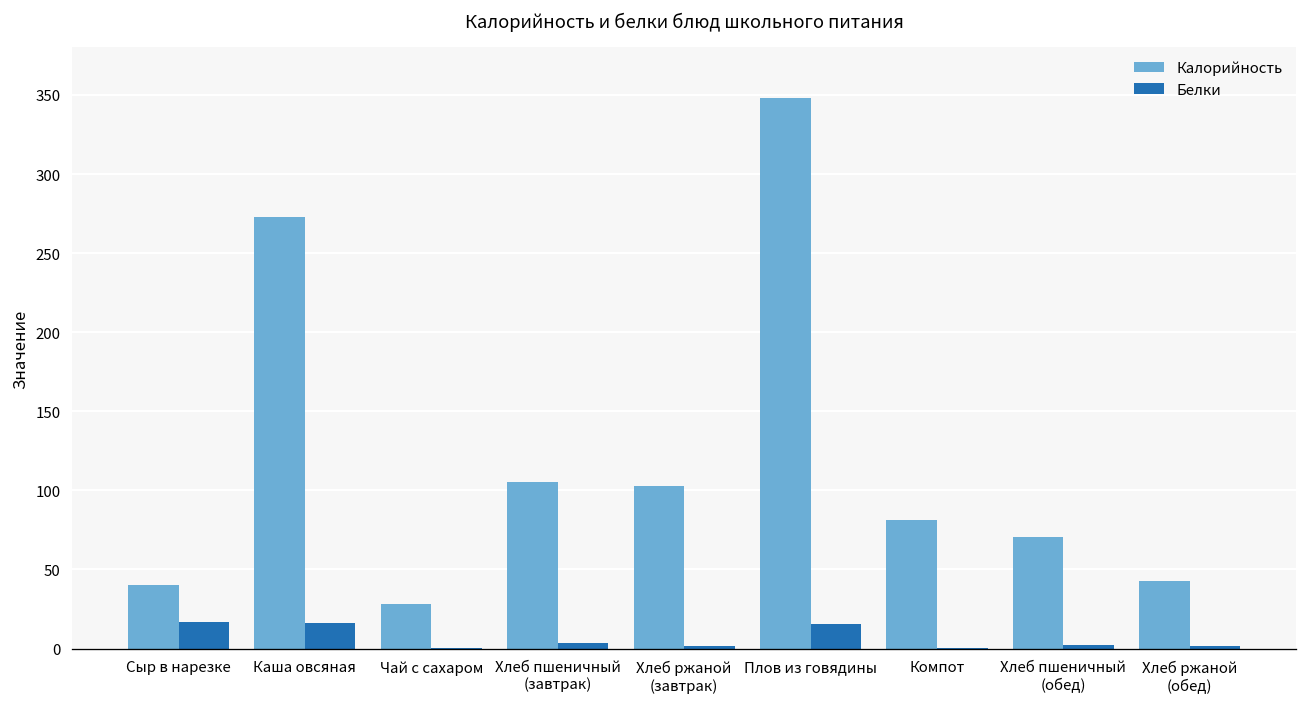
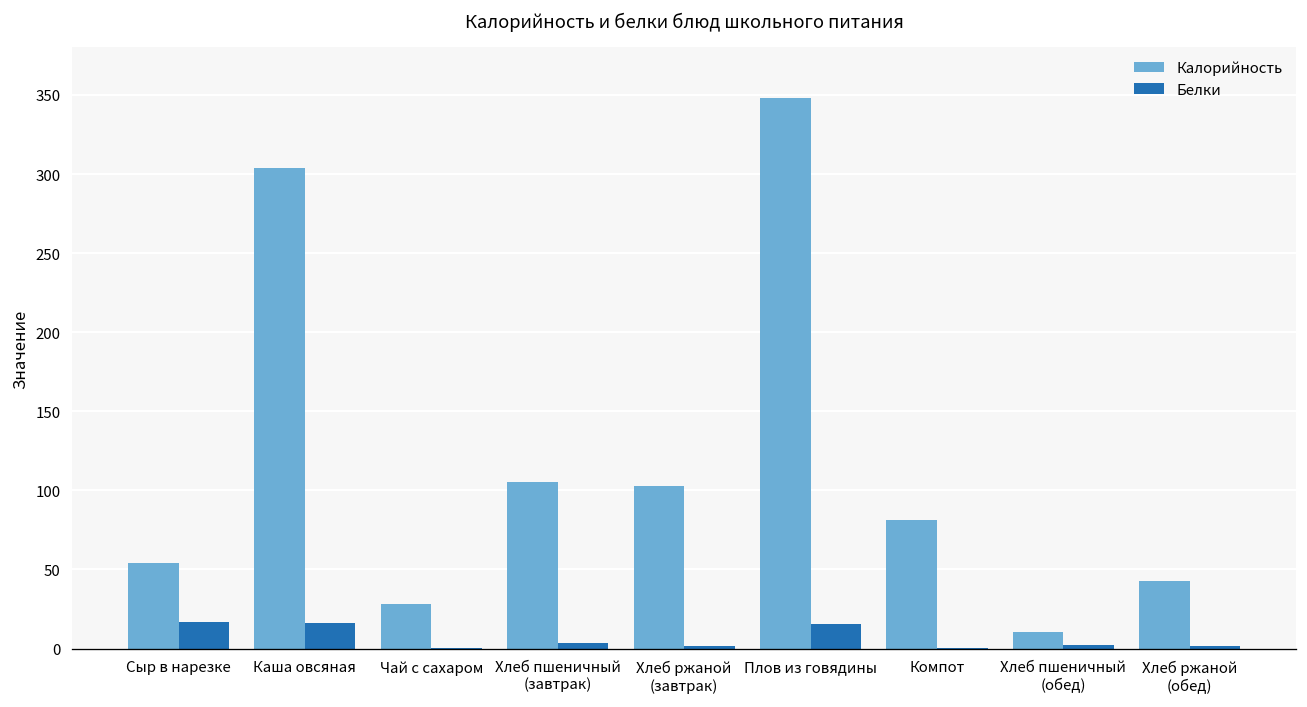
Калорийность, Сыр в нарезке: 40 -> 54
Калорийность, Каша овсяная: 273 -> 304
Калорийность, Хлеб пшеничный (обед): 70 -> 10
